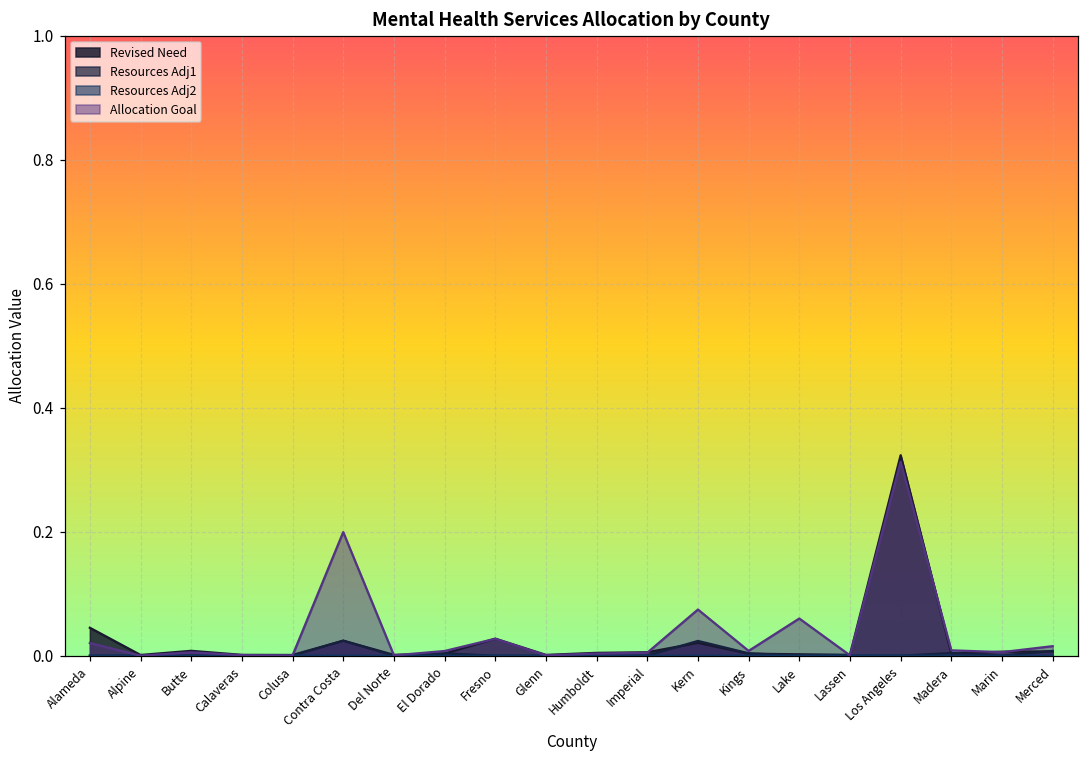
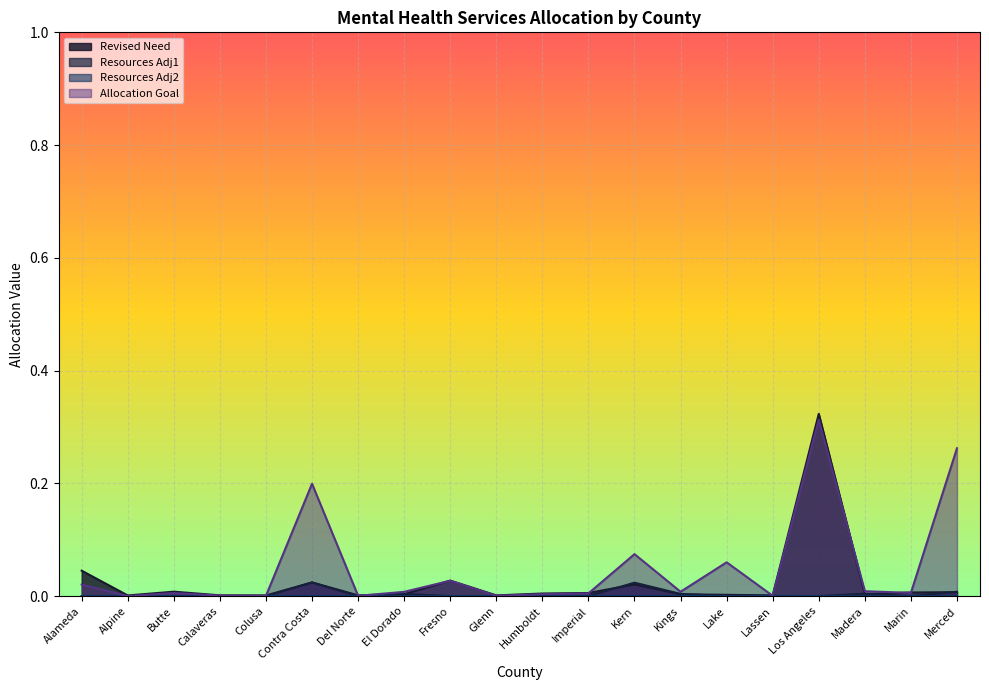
Allocation Goal, Merced: 0.02 -> 0.26
